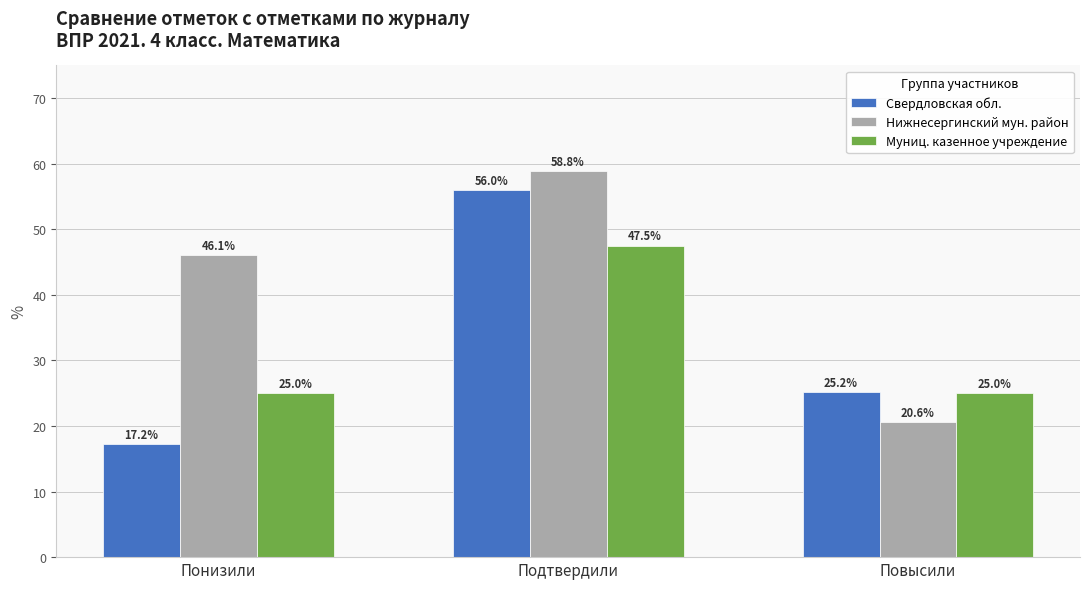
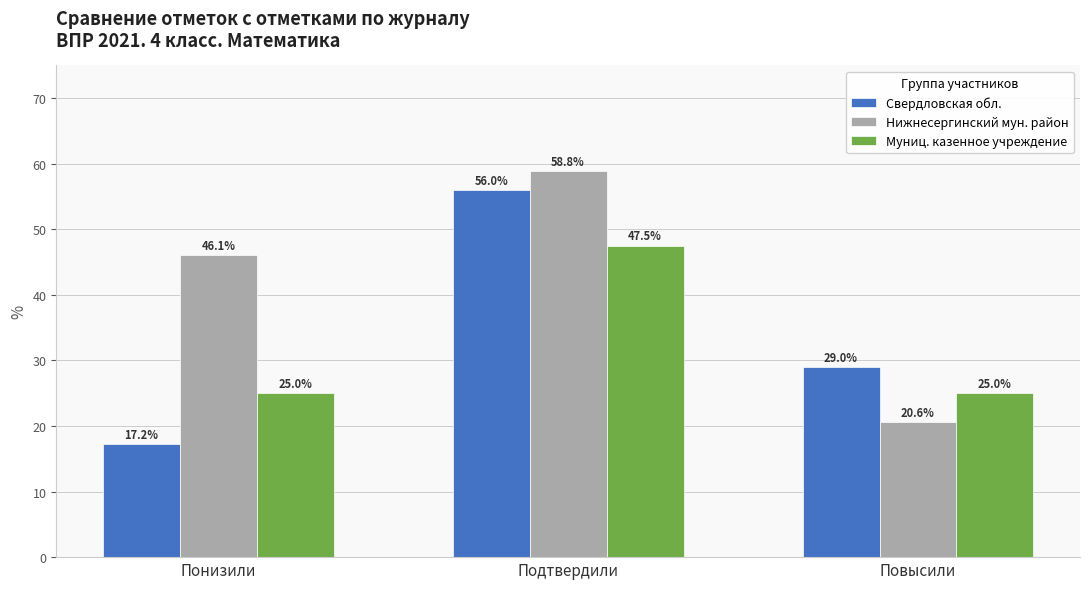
Свердловская обл., Повысили: 25.2% -> 29.0%
